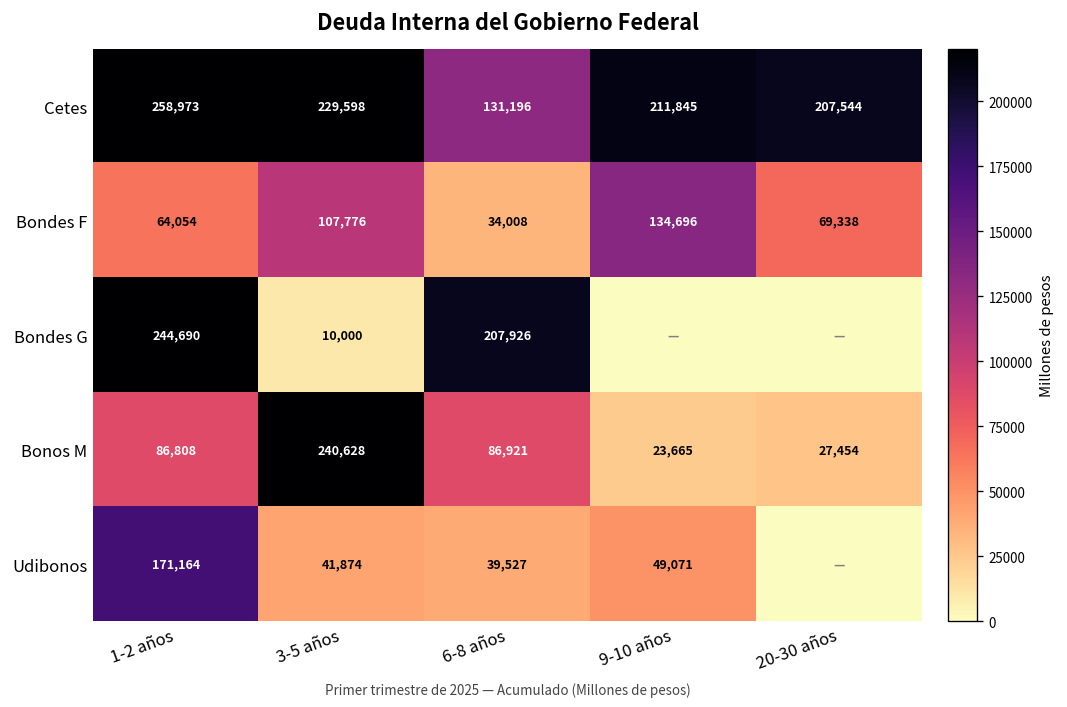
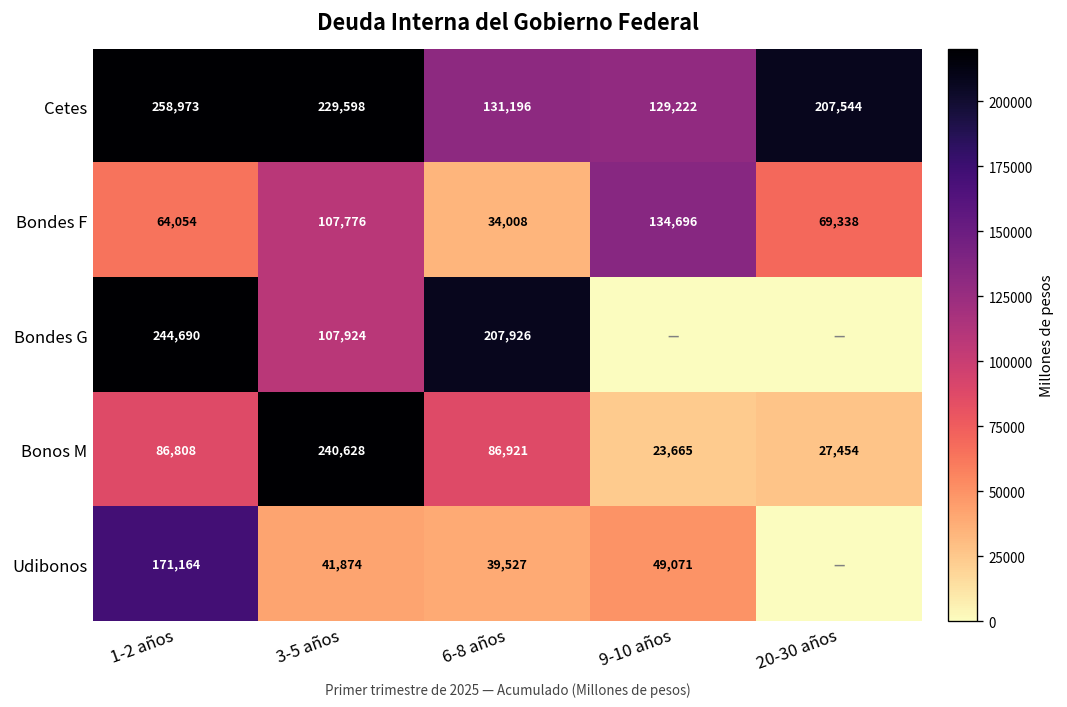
Cetes, 9-10 años: 211,845 -> 129,222
Bondes G, 3-5 años: 10,000 -> 107,924
